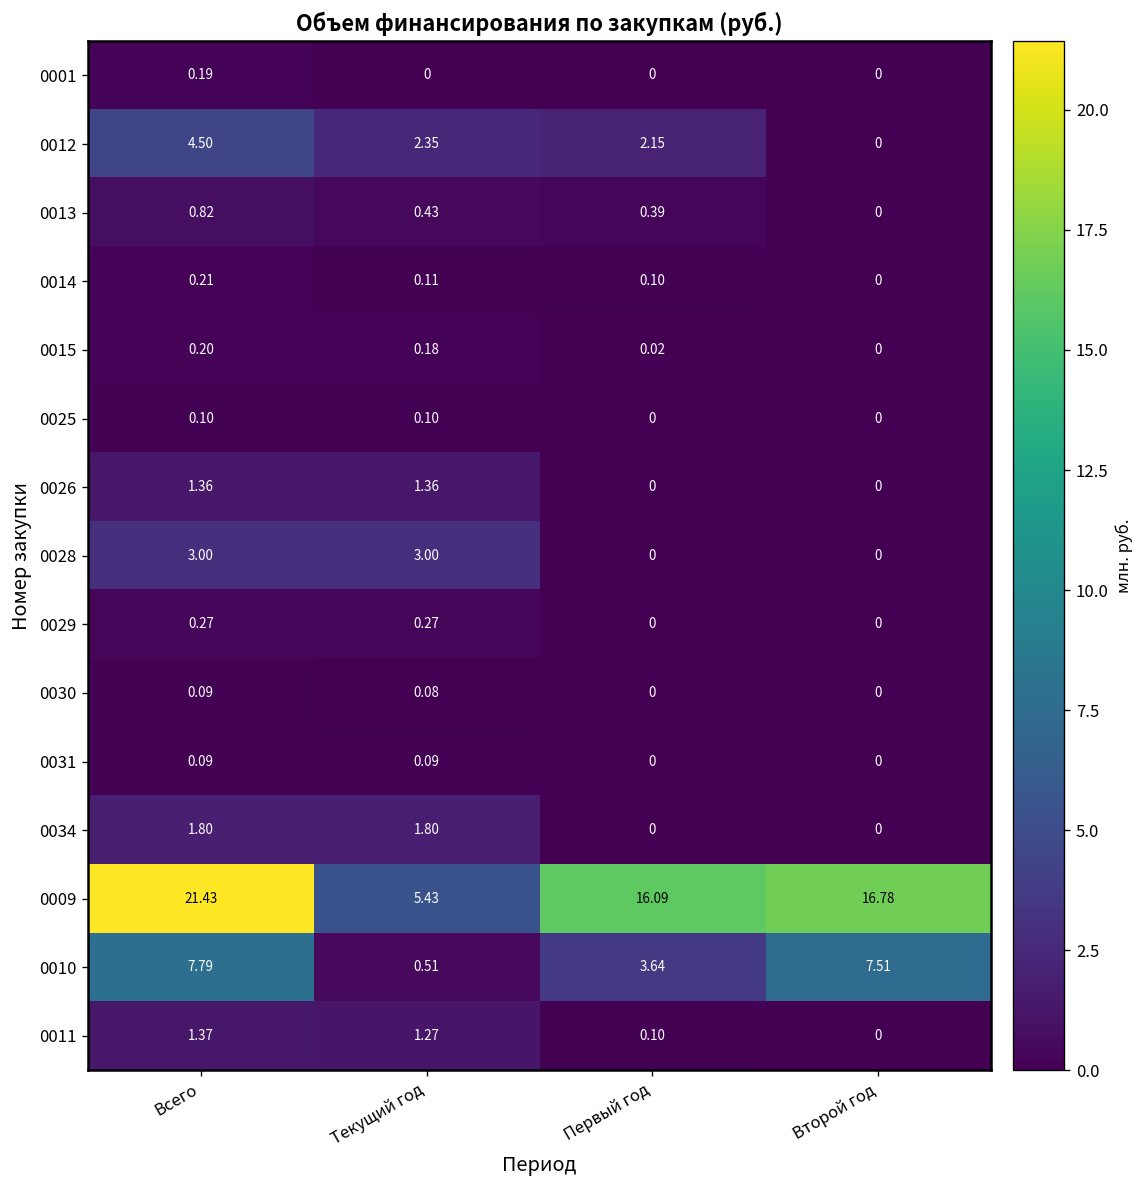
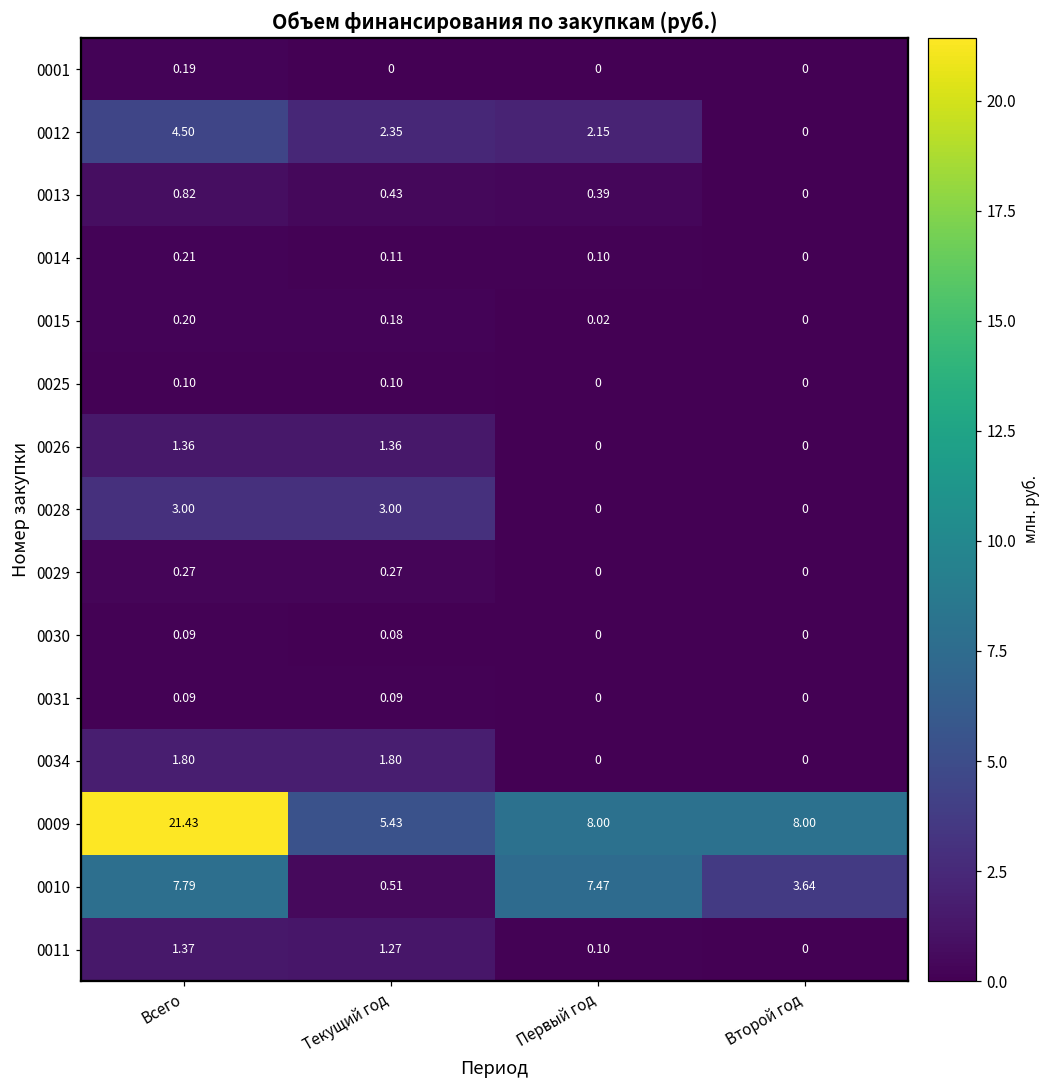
0009, Первый год: 16.09 -> 8.00
0009, Второй год: 16.78 -> 8.00
0010, Первый год: 3.64 -> 7.47
0010, Второй год: 7.51 -> 3.64
